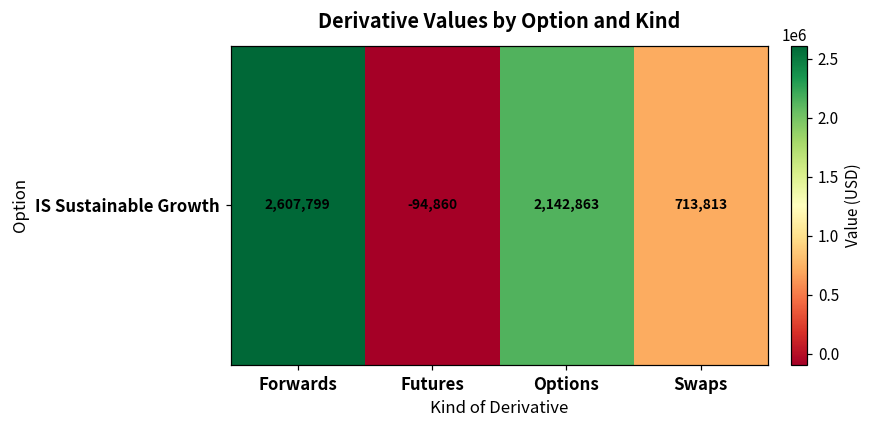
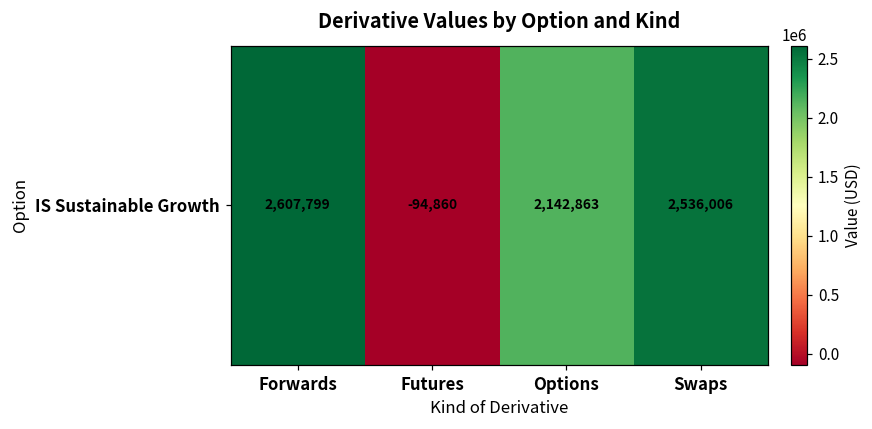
IS Sustainable Growth, Swaps: 713,813 -> 2,536,006
